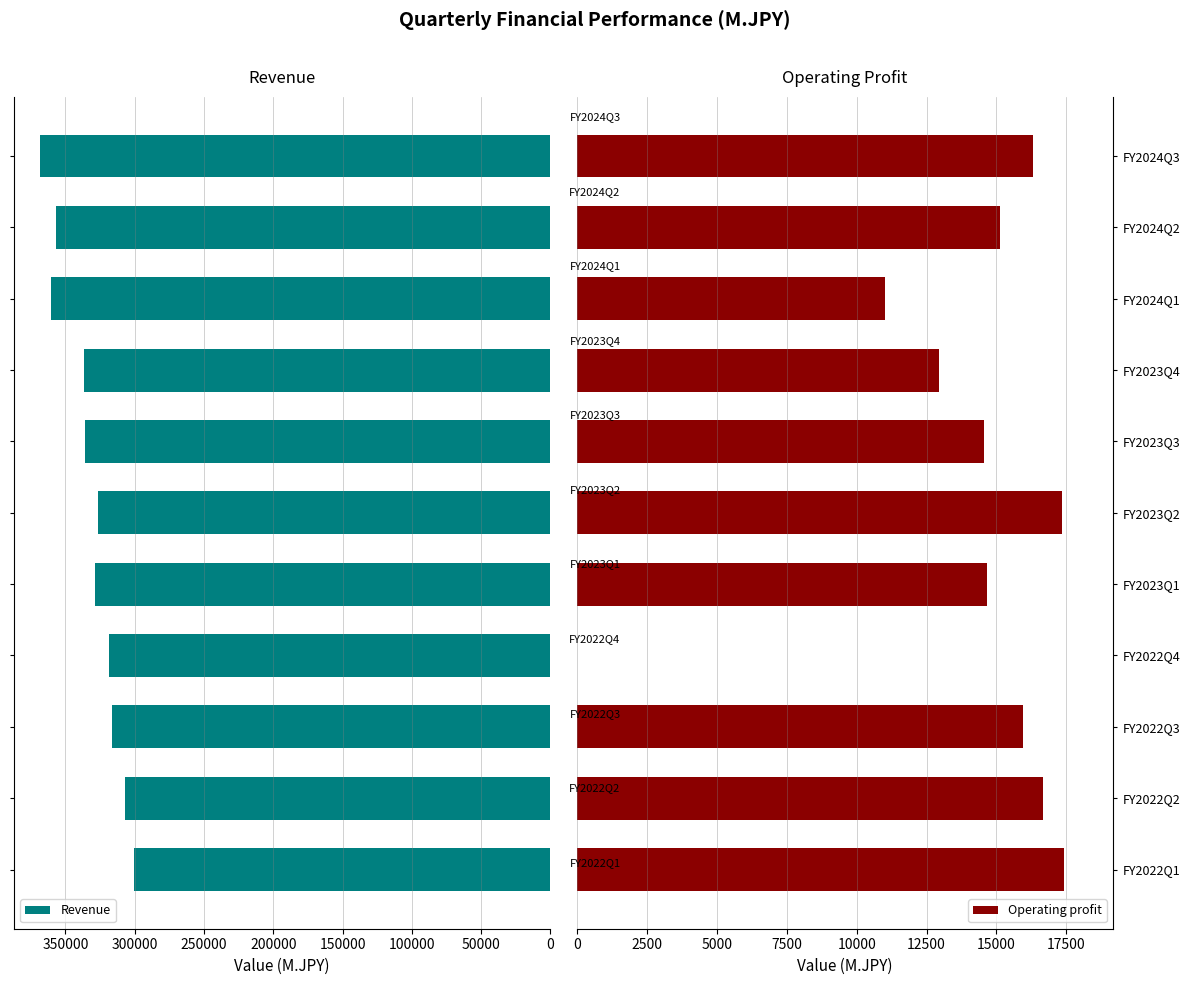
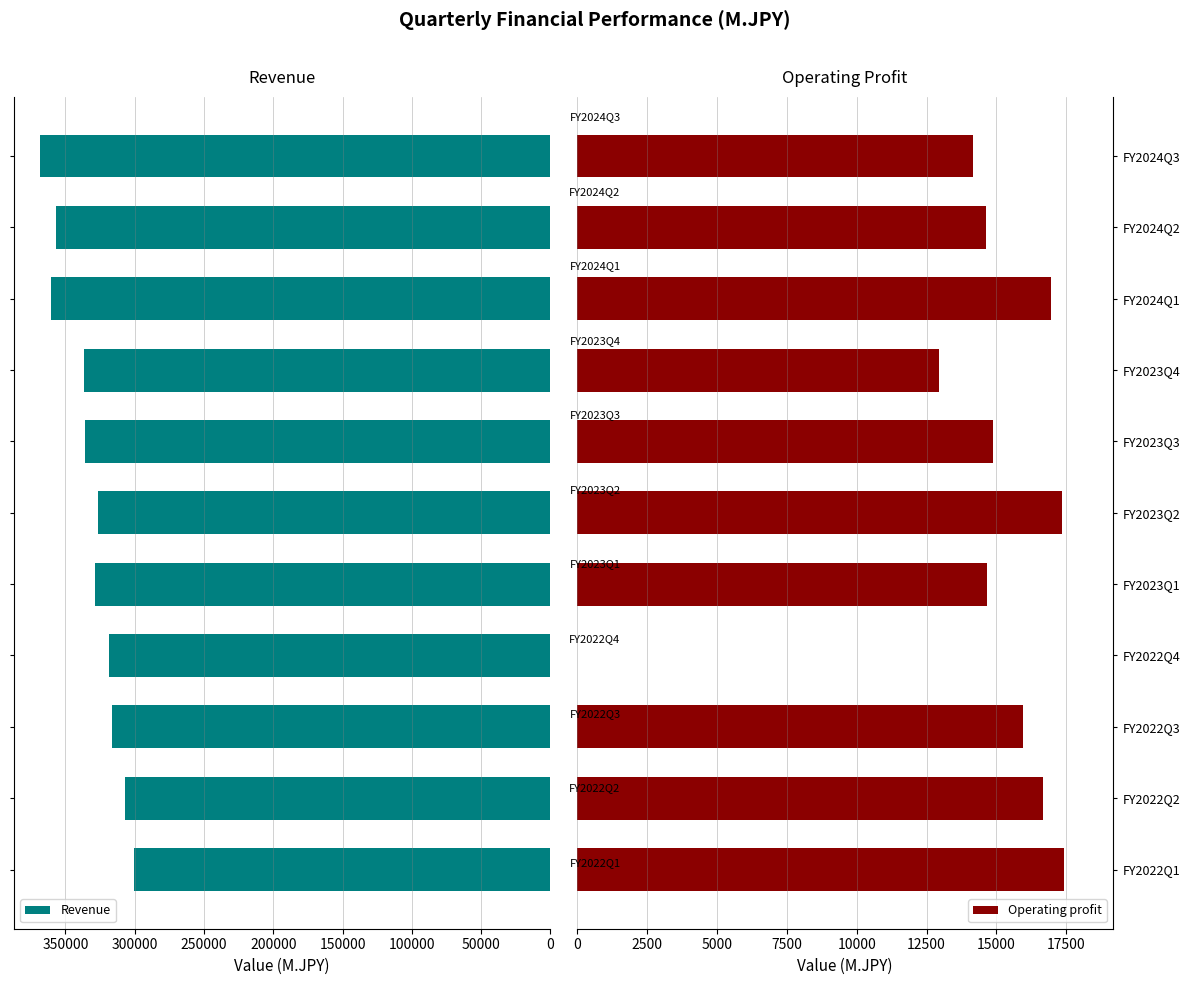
Operating Profit, FY2024Q3: 16300 -> 14200
Operating Profit, FY2024Q2: 15100 -> 14600
Operating Profit, FY2024Q1: 11000 -> 17000
Operating Profit, FY2023Q3: 14500 -> 14900
